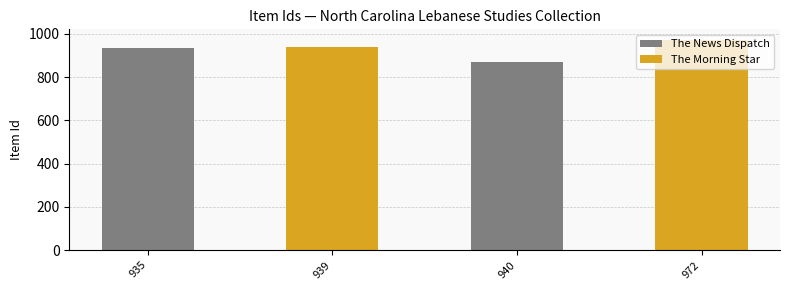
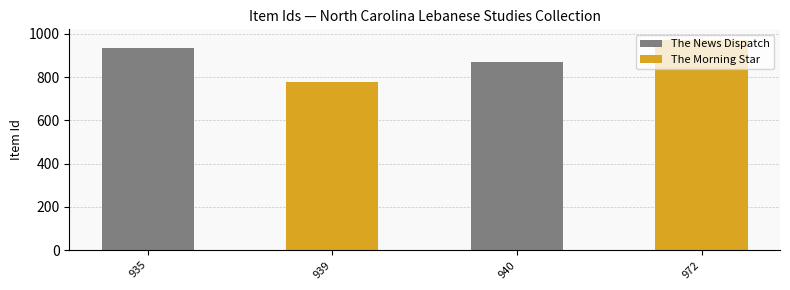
939: 940 -> 780
